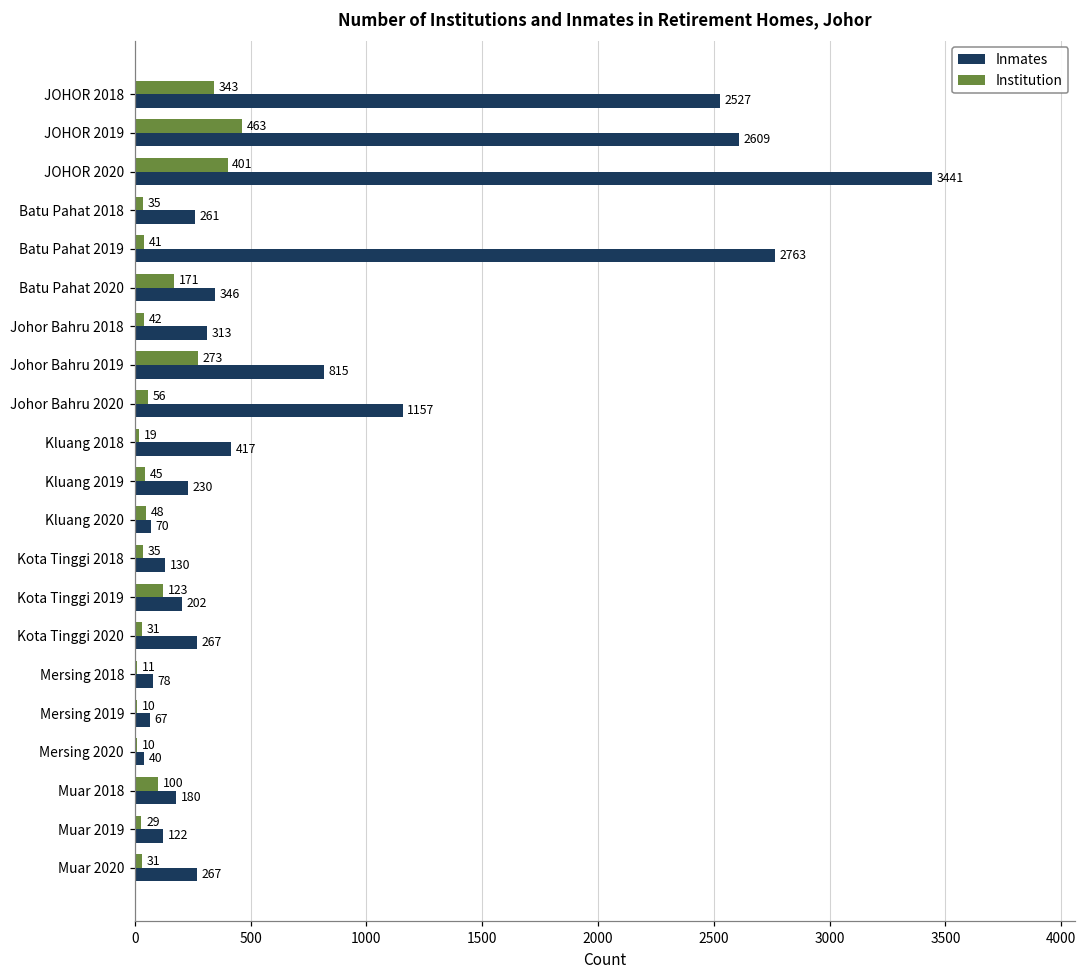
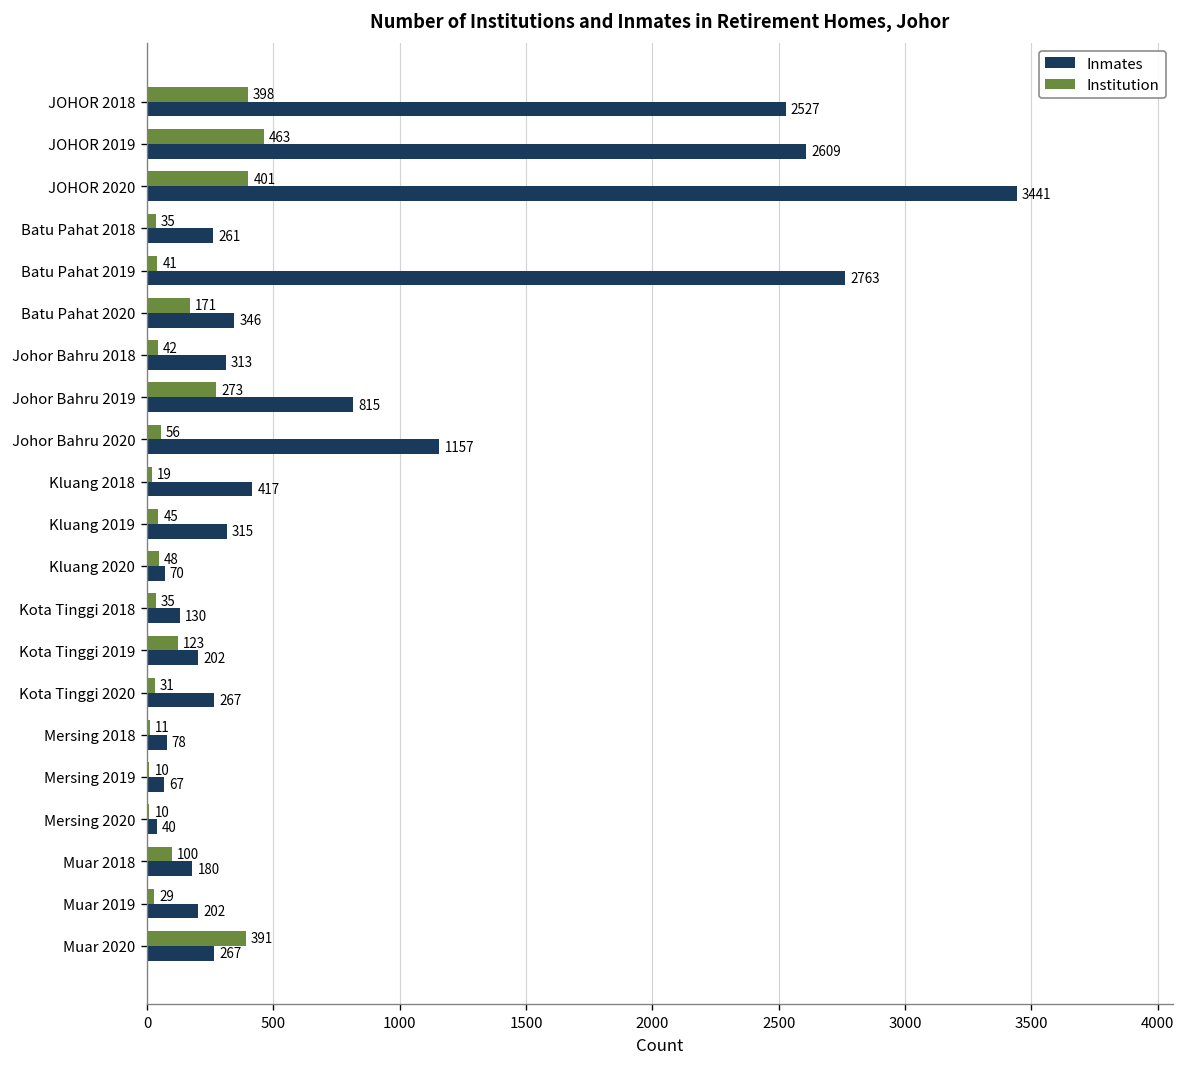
Institution, JOHOR 2018: 343 -> 398
Inmates, Kluang 2019: 230 -> 315
Inmates, Muar 2019: 122 -> 202
Institution, Muar 2020: 31 -> 391
